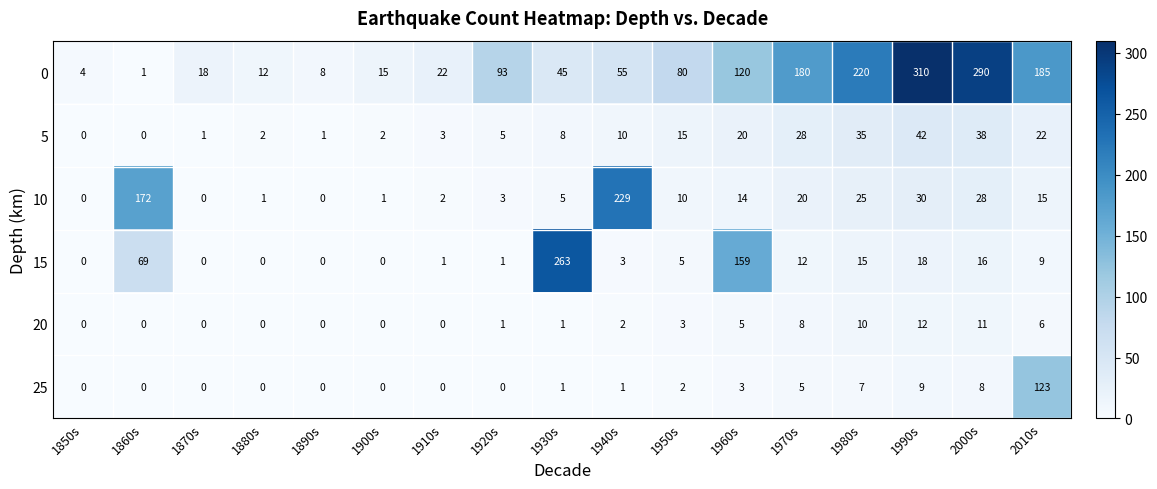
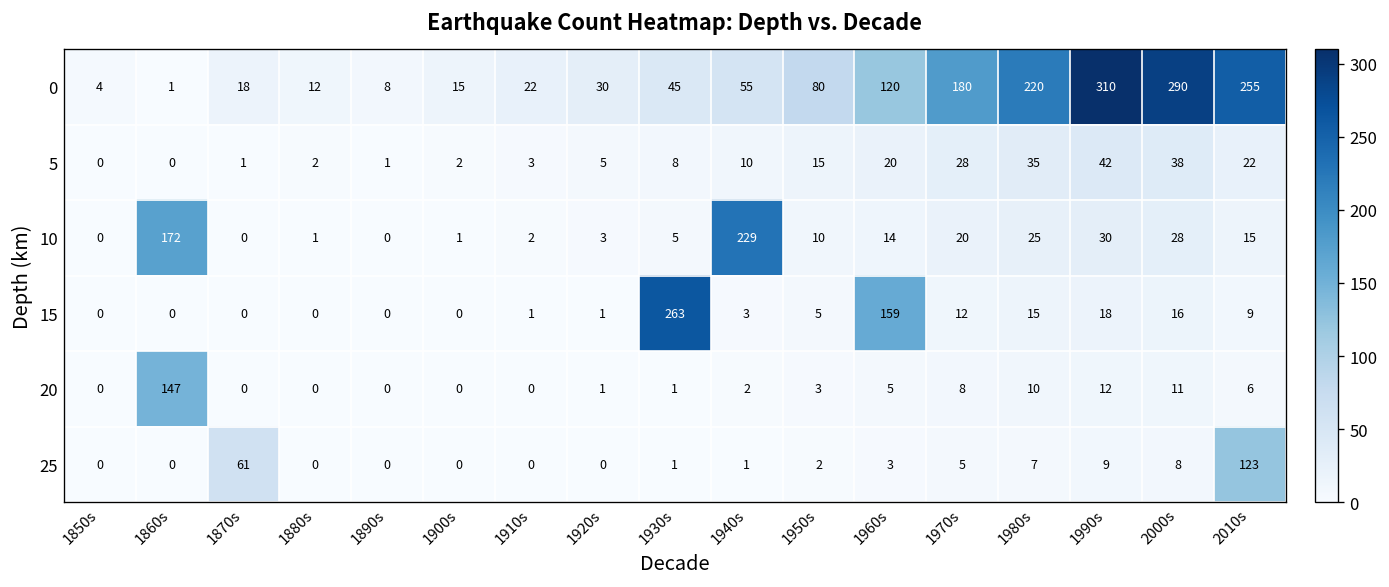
0, 1920s: 93 -> 30
0, 2010s: 185 -> 255
15, 1860s: 69 -> 0
20, 1860s: 0 -> 147
25, 1870s: 0 -> 61
